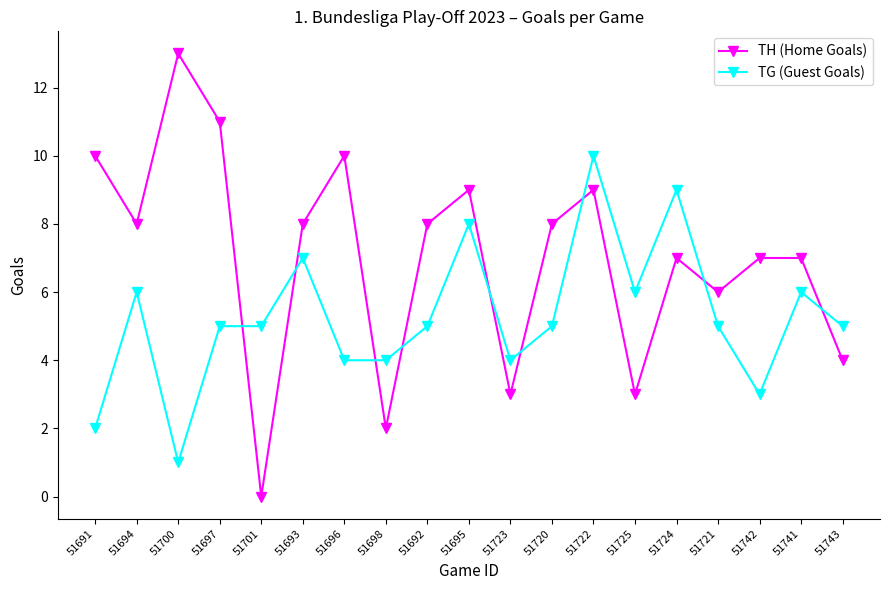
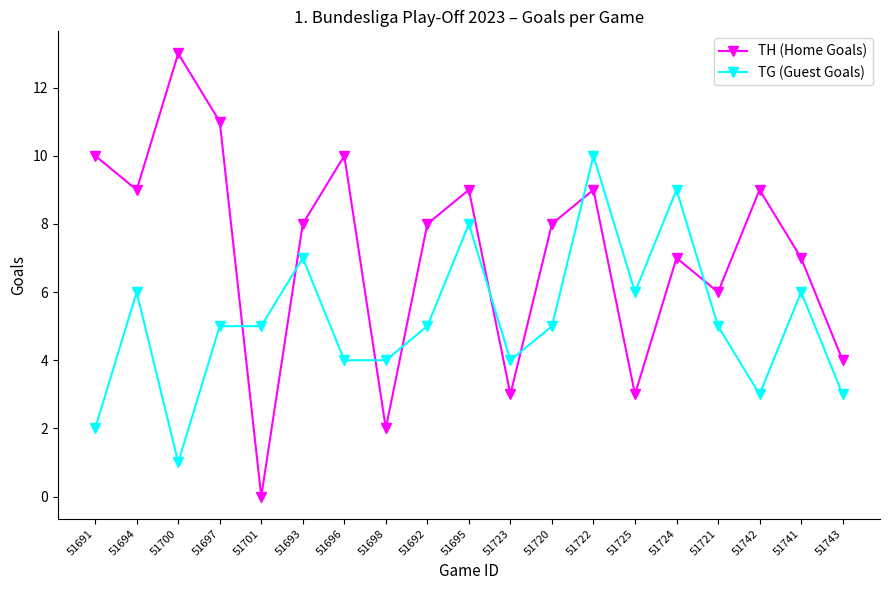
TH (Home Goals), 51694: 8 -> 9
TH (Home Goals), 51742: 7 -> 9
TG (Guest Goals), 51743: 5 -> 3
